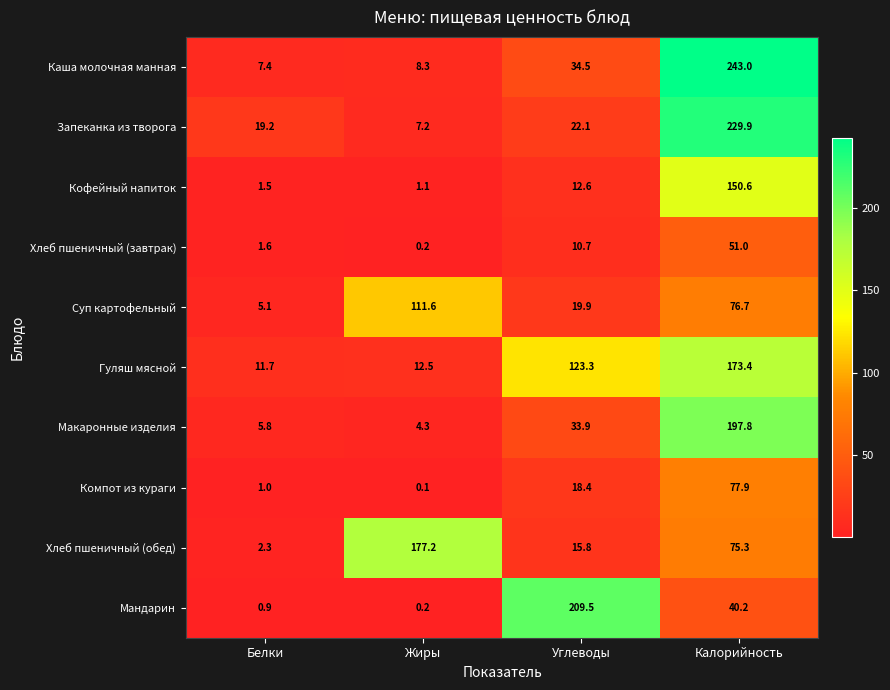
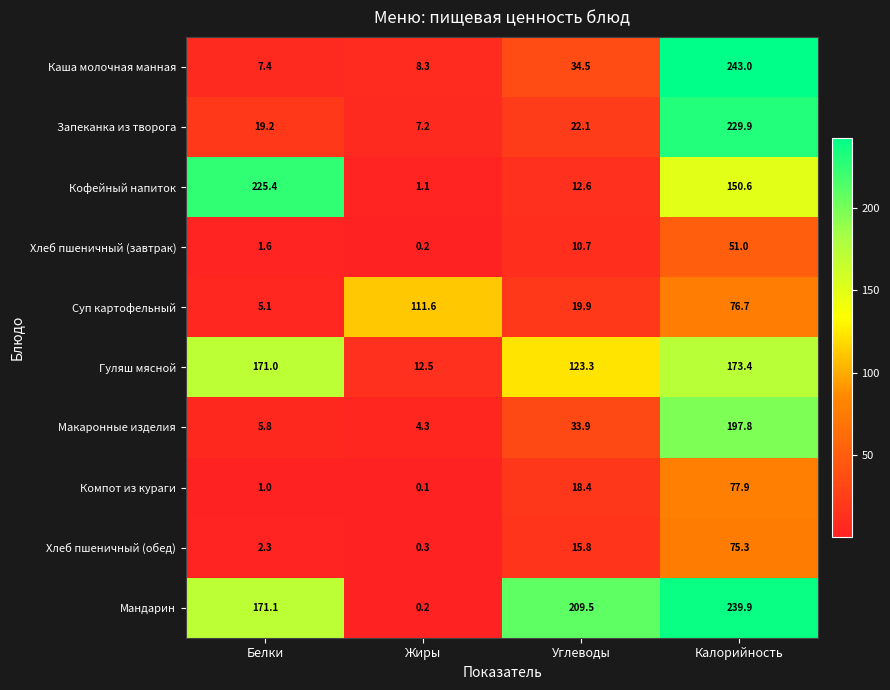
Кофейный напиток, Белки: 1.5 -> 225.4
Гуляш мясной, Белки: 11.7 -> 171.0
Хлеб пшеничный (обед), Жиры: 177.2 -> 0.3
Мандарин, Белки: 0.9 -> 171.1
Мандарин, Калорийность: 40.2 -> 239.9
